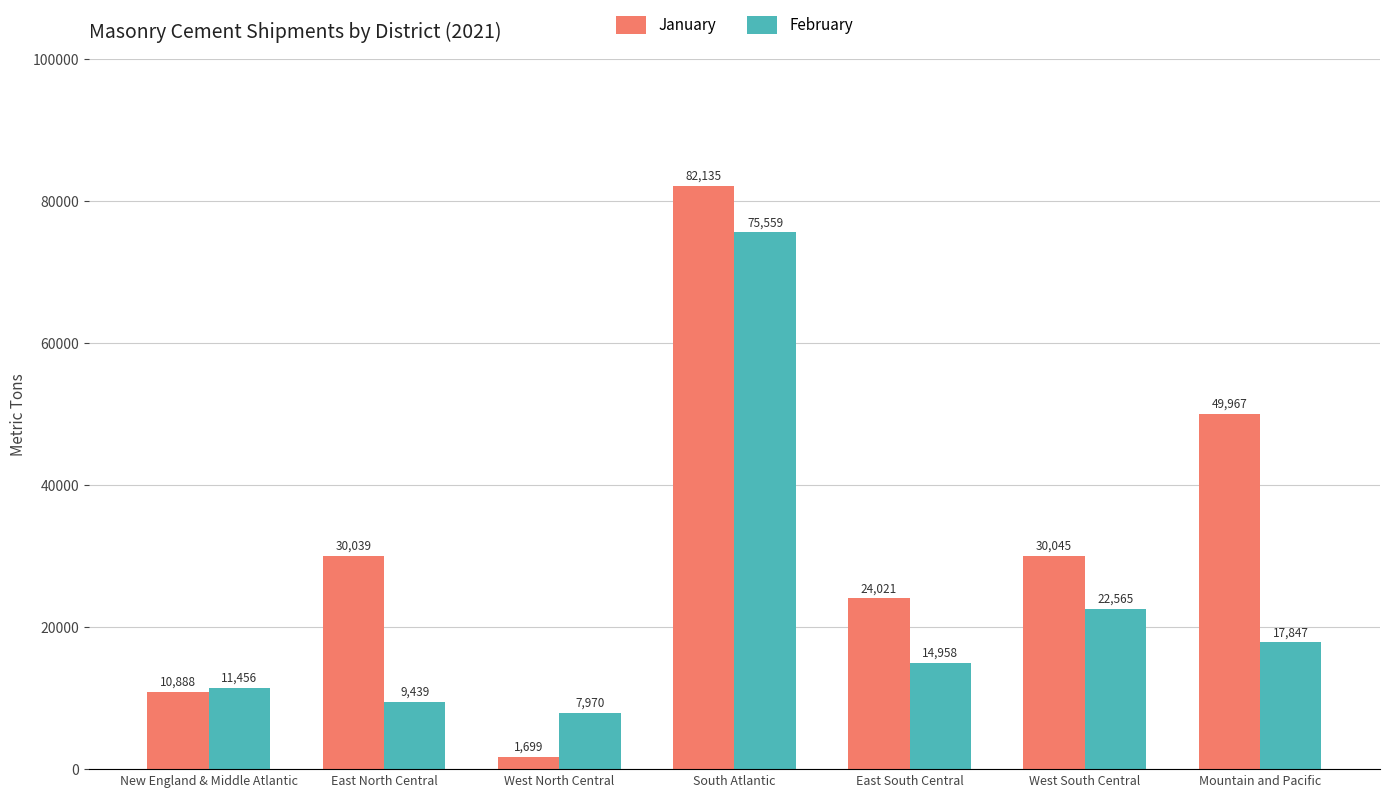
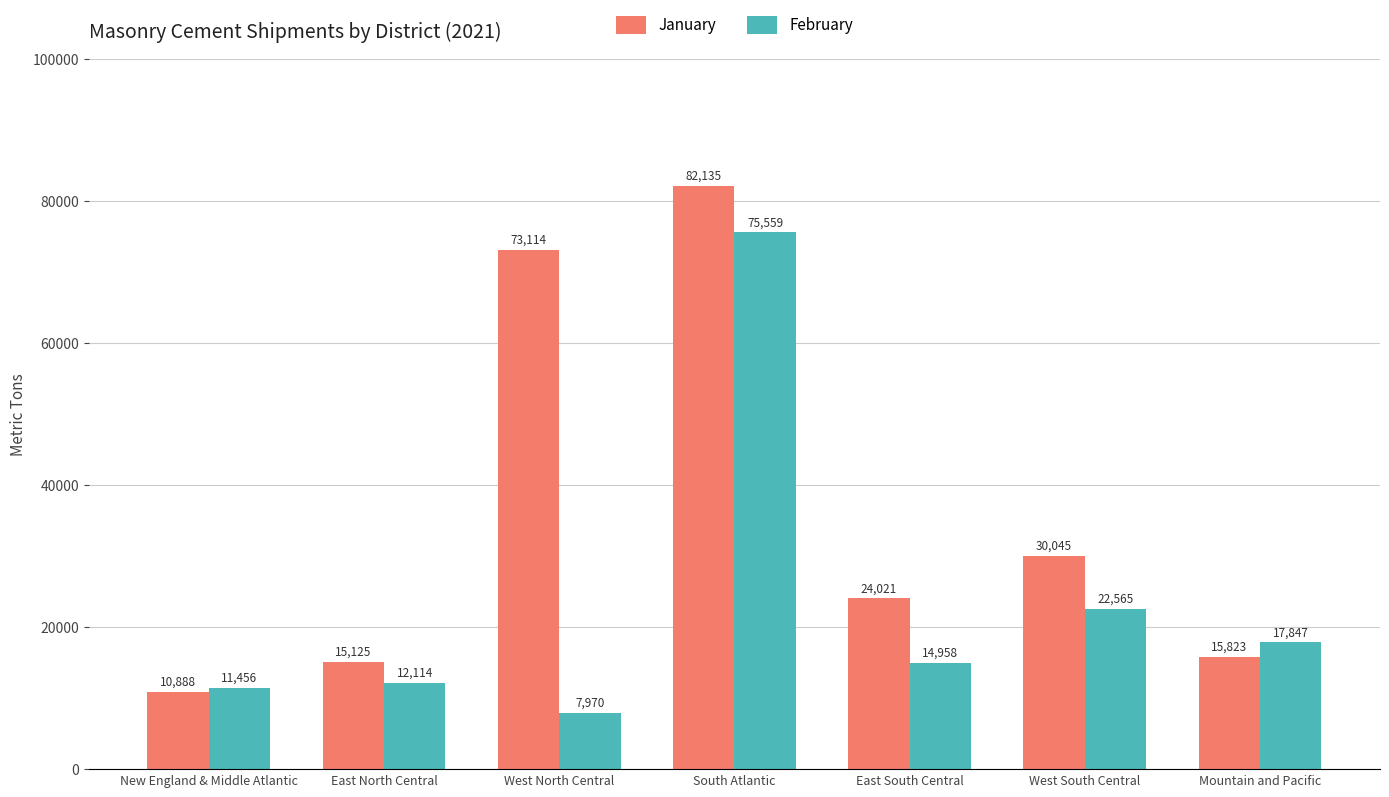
January, East North Central: 30,039 -> 15,125
February, East North Central: 9,439 -> 12,114
January, West North Central: 1,699 -> 73,114
January, Mountain and Pacific: 49,967 -> 15,823
